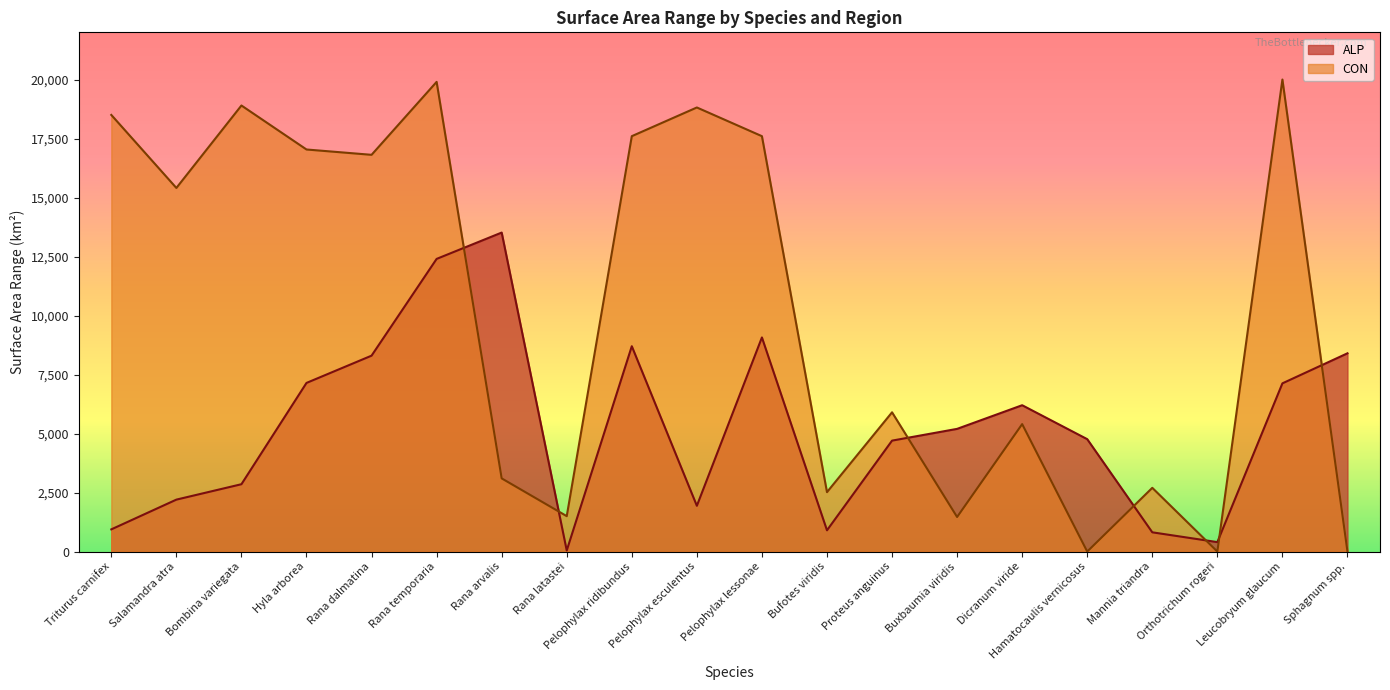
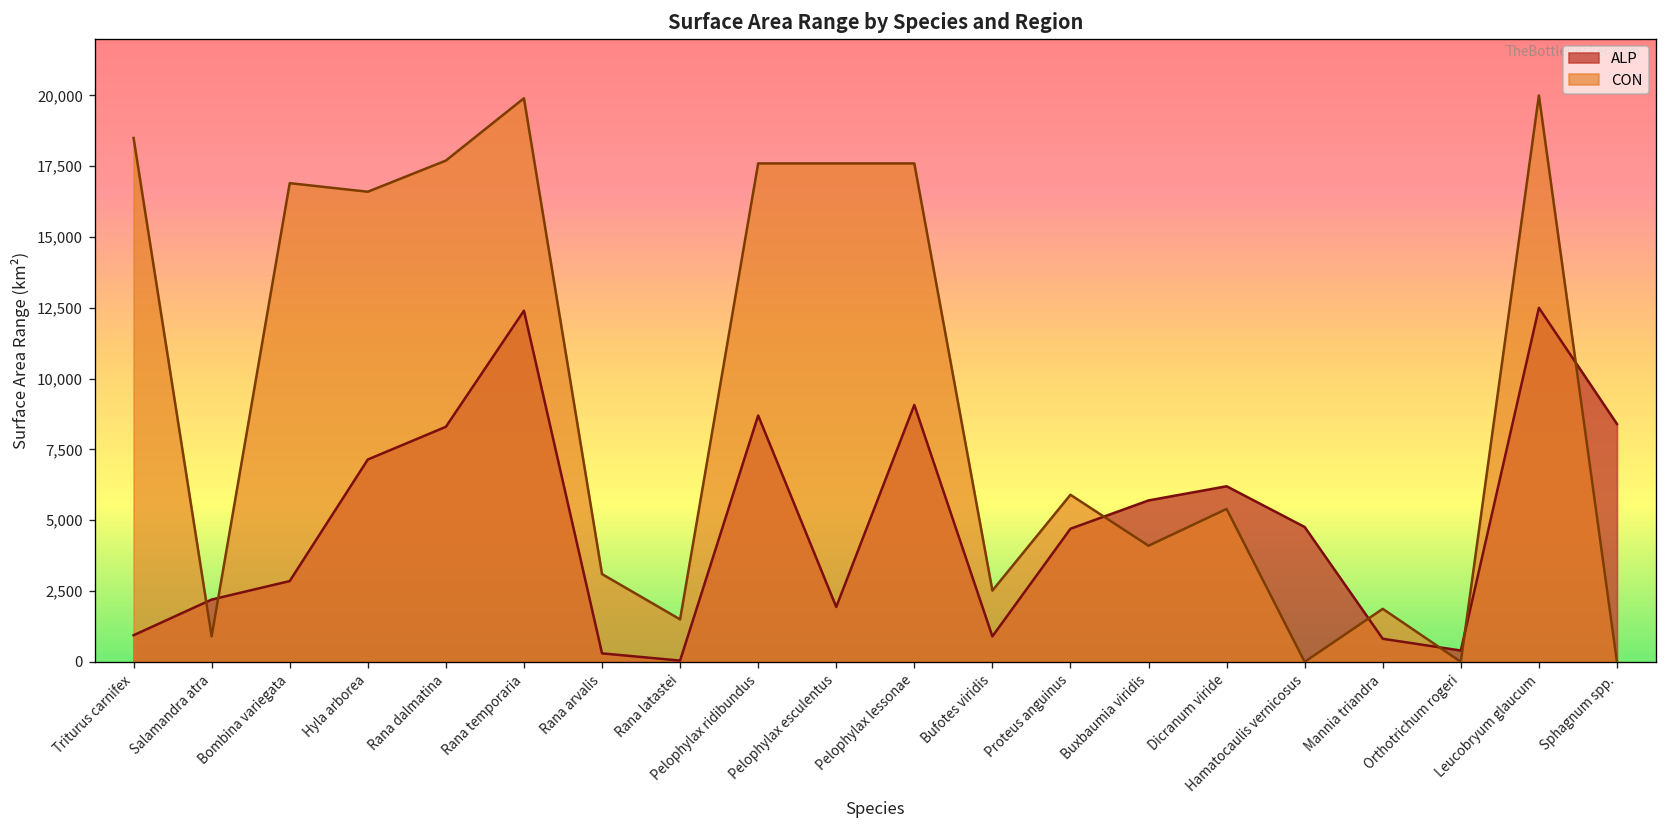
CON, Salamandra atra: 15,400 -> 900
CON, Bombina variegata: 18,900 -> 16,900
CON, Hyla arborea: 17,000 -> 16,600
CON, Rana dalmatina: 16,800 -> 17,700
ALP, Rana arvalis: 13,500 -> 300
CON, Pelophylax esculentus: 18,800 -> 17,600
ALP, Buxbaumia viridis: 5,200 -> 5,700
CON, Buxbaumia viridis: 1,500 -> 4,100
CON, Mannia triandra: 2,700 -> 1,900
ALP, Leucobryum glaucum: 7,100 -> 12,500
